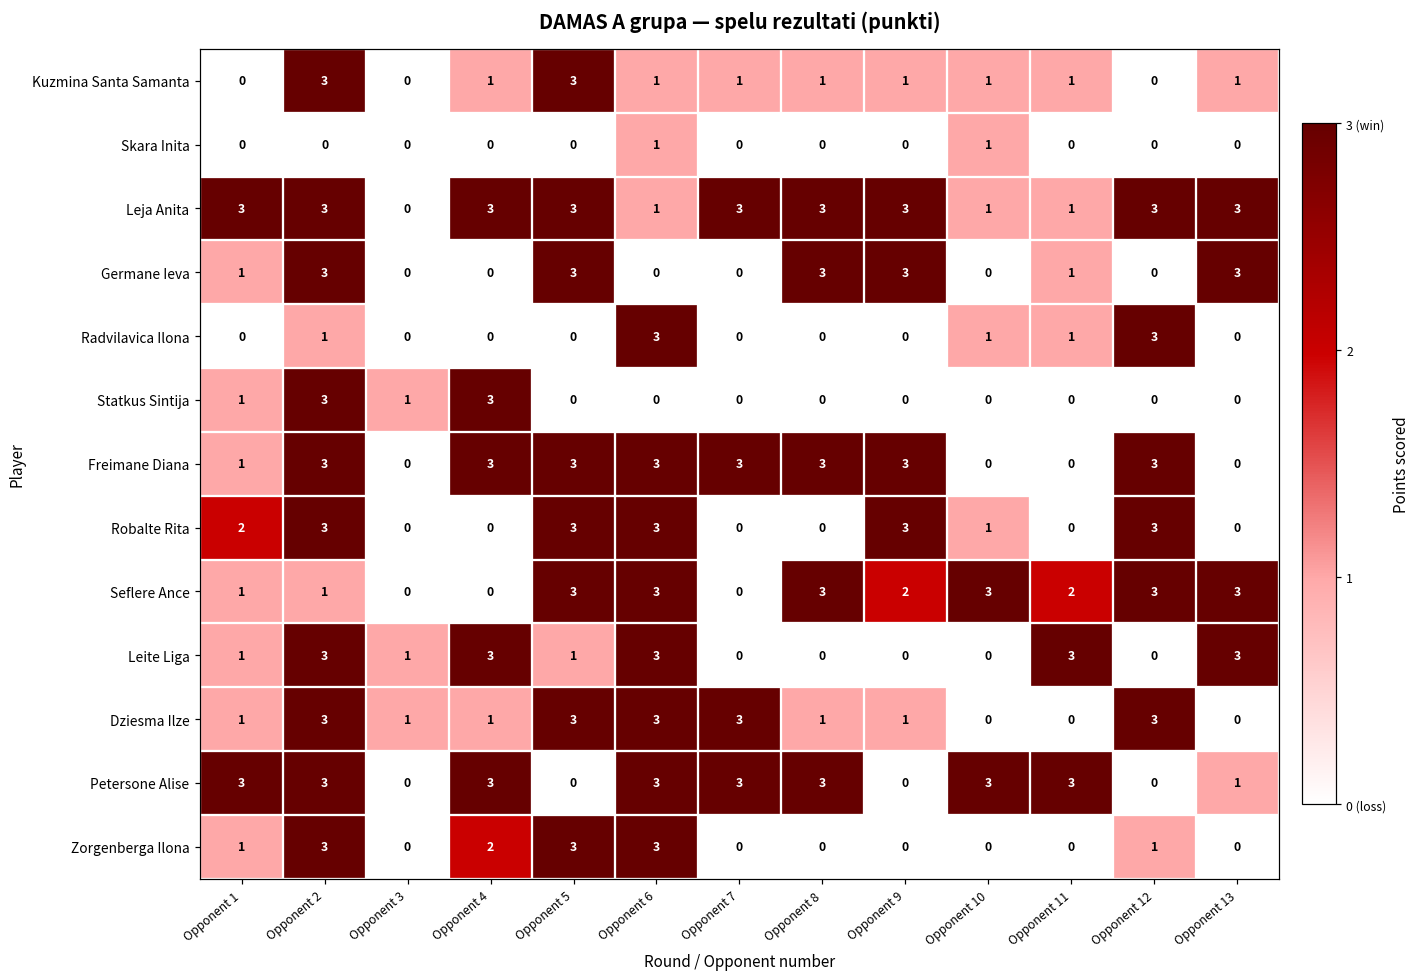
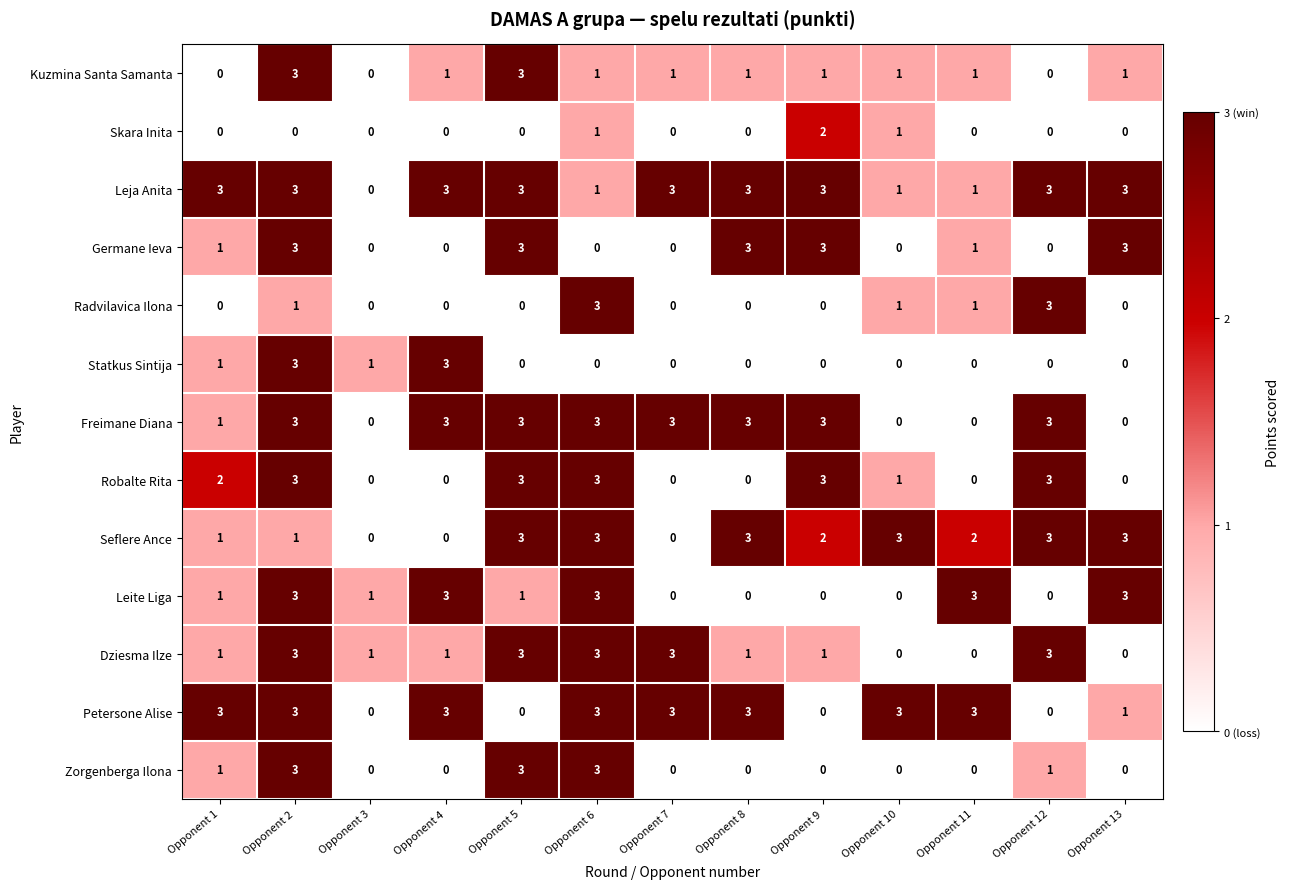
Skara Inita, Opponent 9: 0 -> 2
Zorgenberga Ilona, Opponent 4: 2 -> 0
